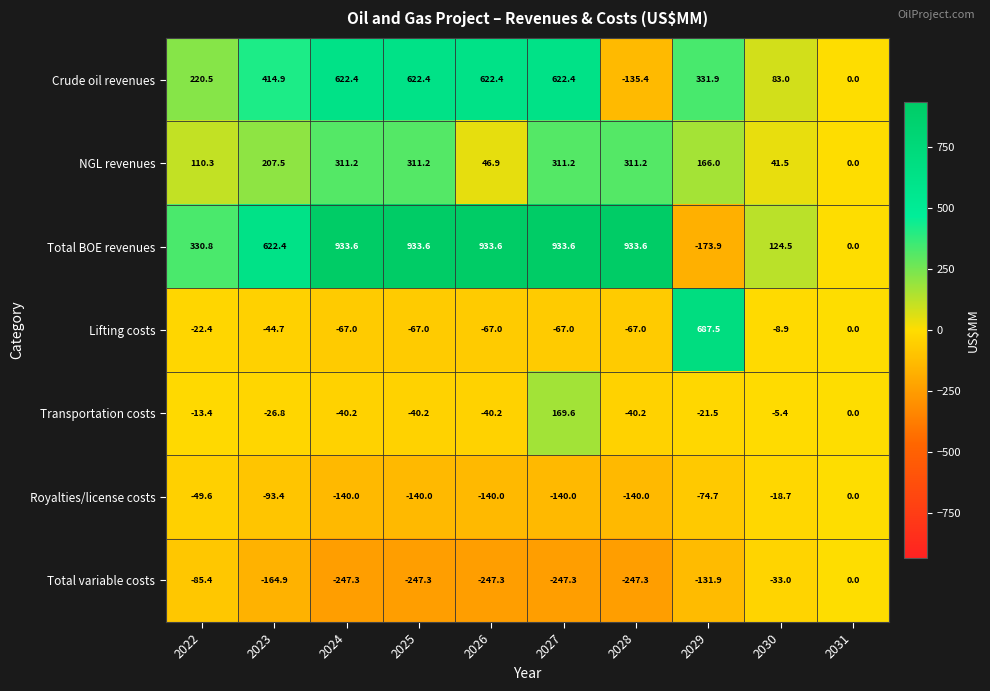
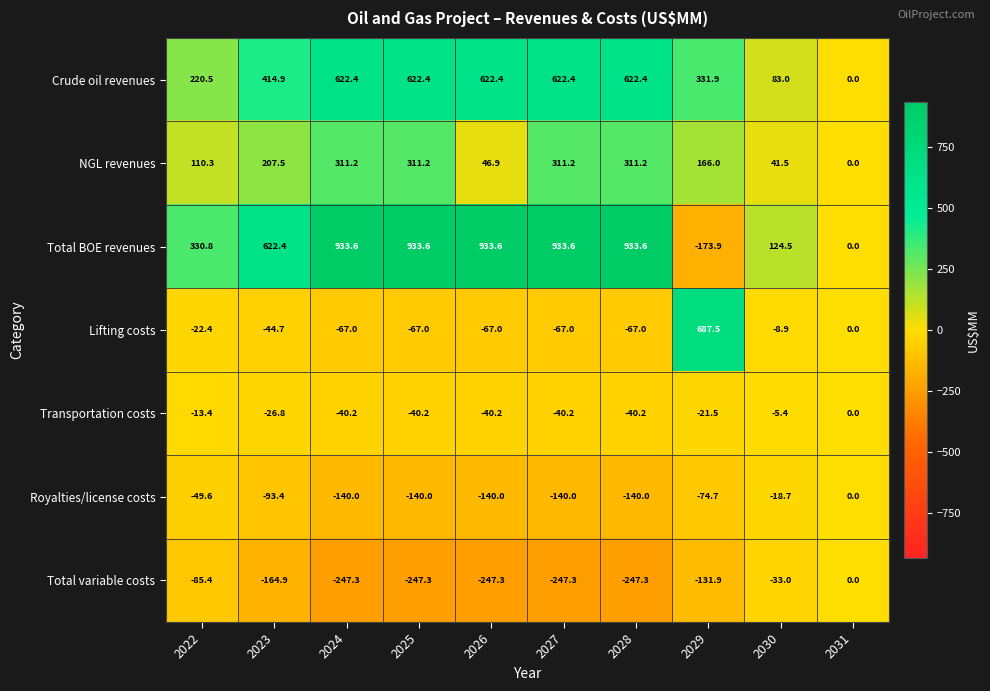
Crude oil revenues, 2028: -135.4 -> 622.4
Transportation costs, 2027: 169.6 -> -40.2
